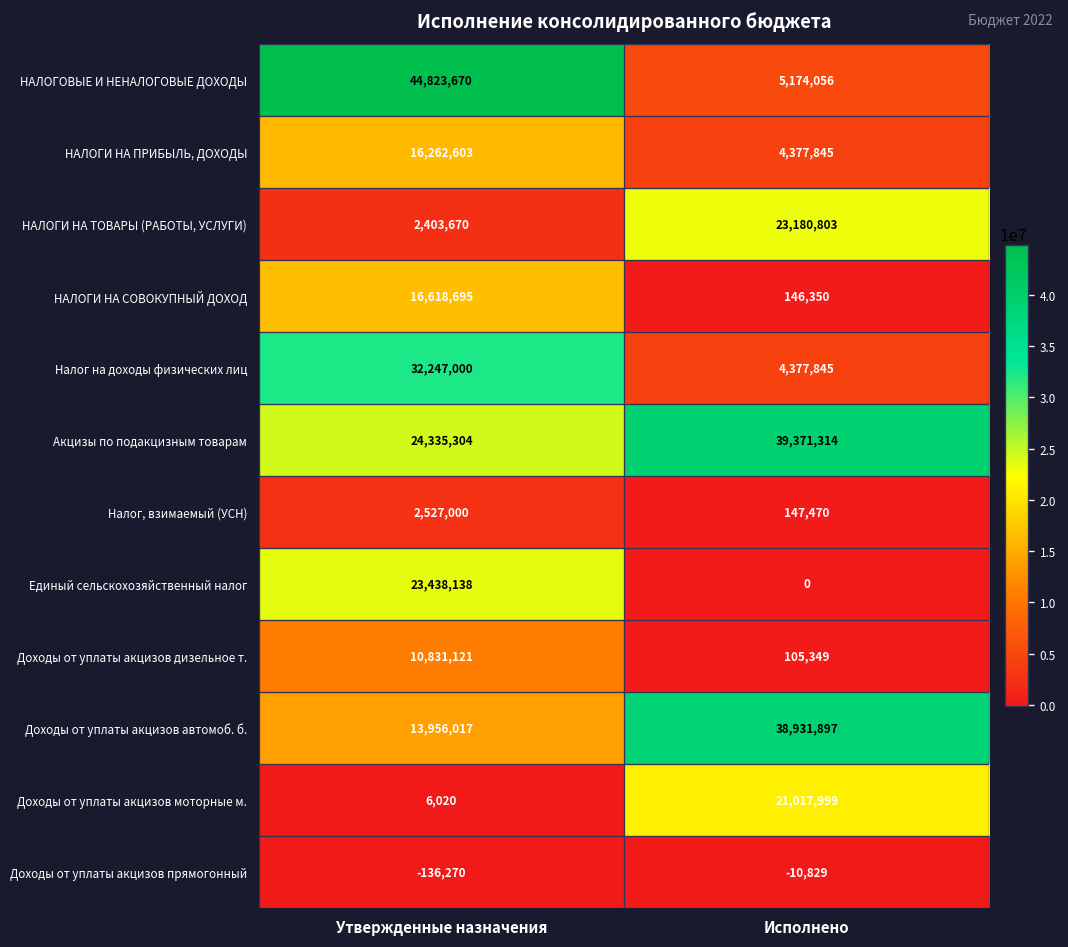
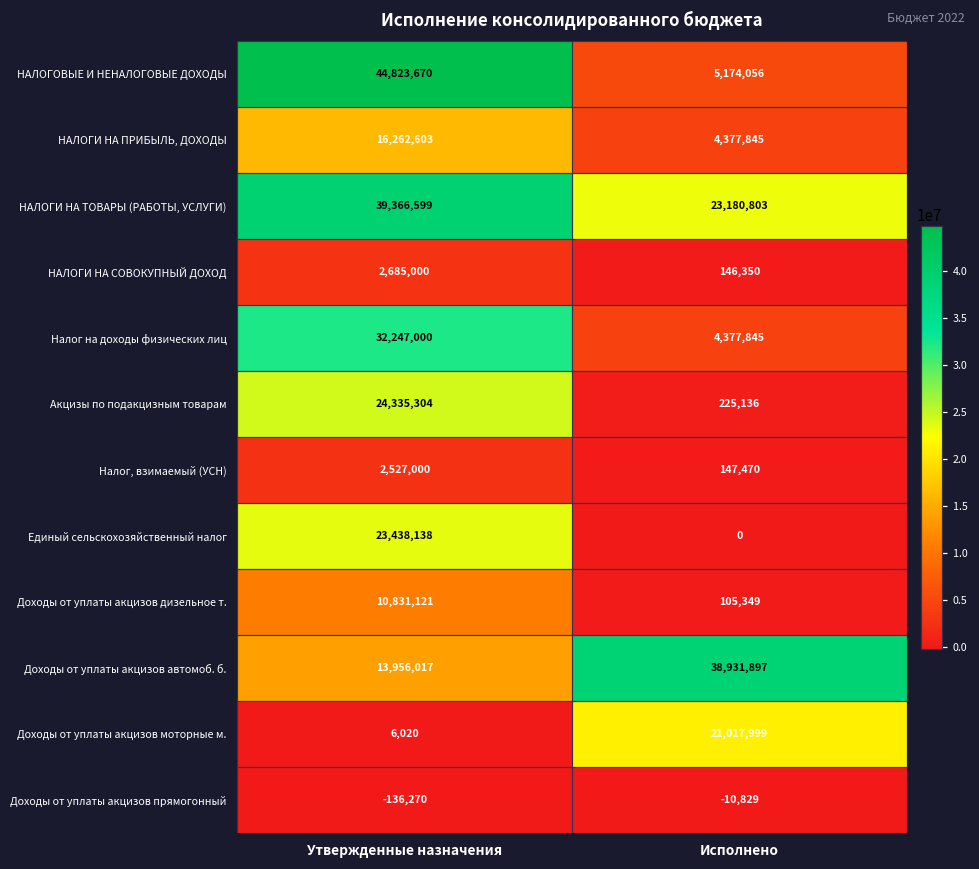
НАЛОГИ НА ТОВАРЫ (РАБОТЫ, УСЛУГИ), Утвержденные назначения: 2,403,670 -> 39,366,599
НАЛОГИ НА СОВОКУПНЫЙ ДОХОД, Утвержденные назначения: 16,618,695 -> 2,685,000
Акцизы по подакцизным товарам, Исполнено: 39,371,314 -> 225,136
